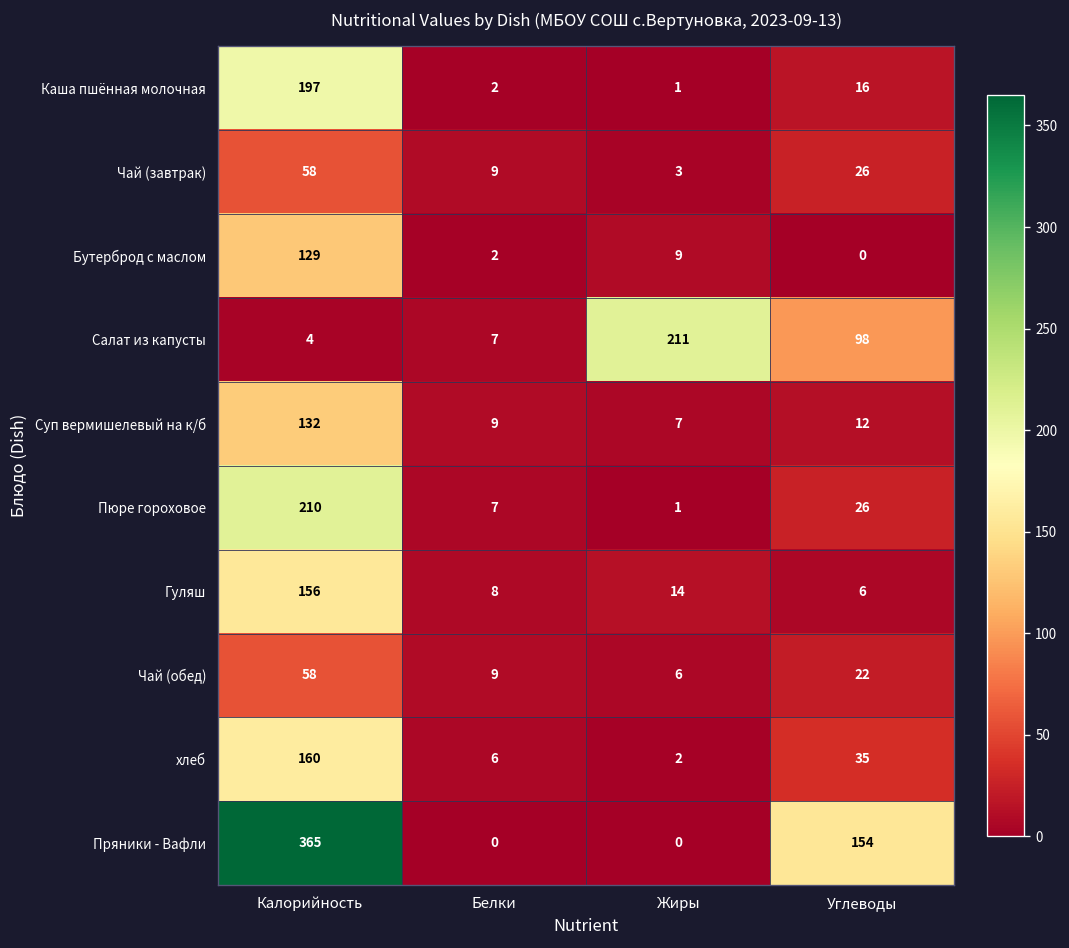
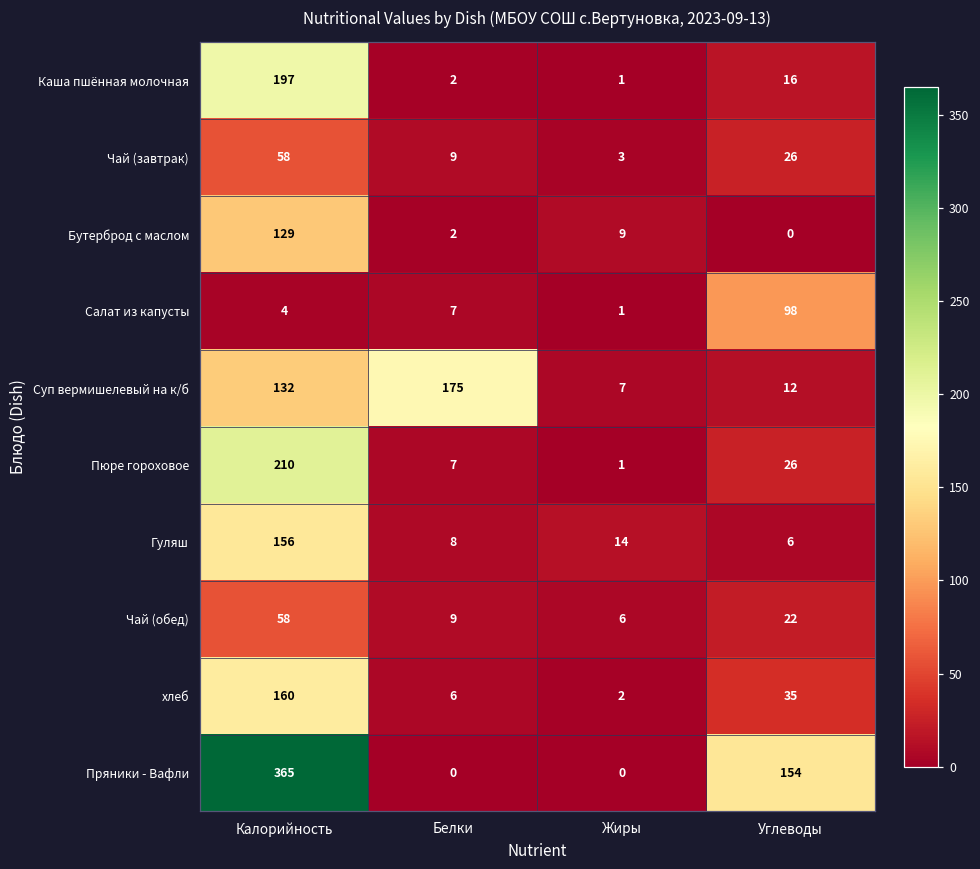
Салат из капусты, Жиры: 211 -> 1
Суп вермишелевый на к/б, Белки: 9 -> 175
